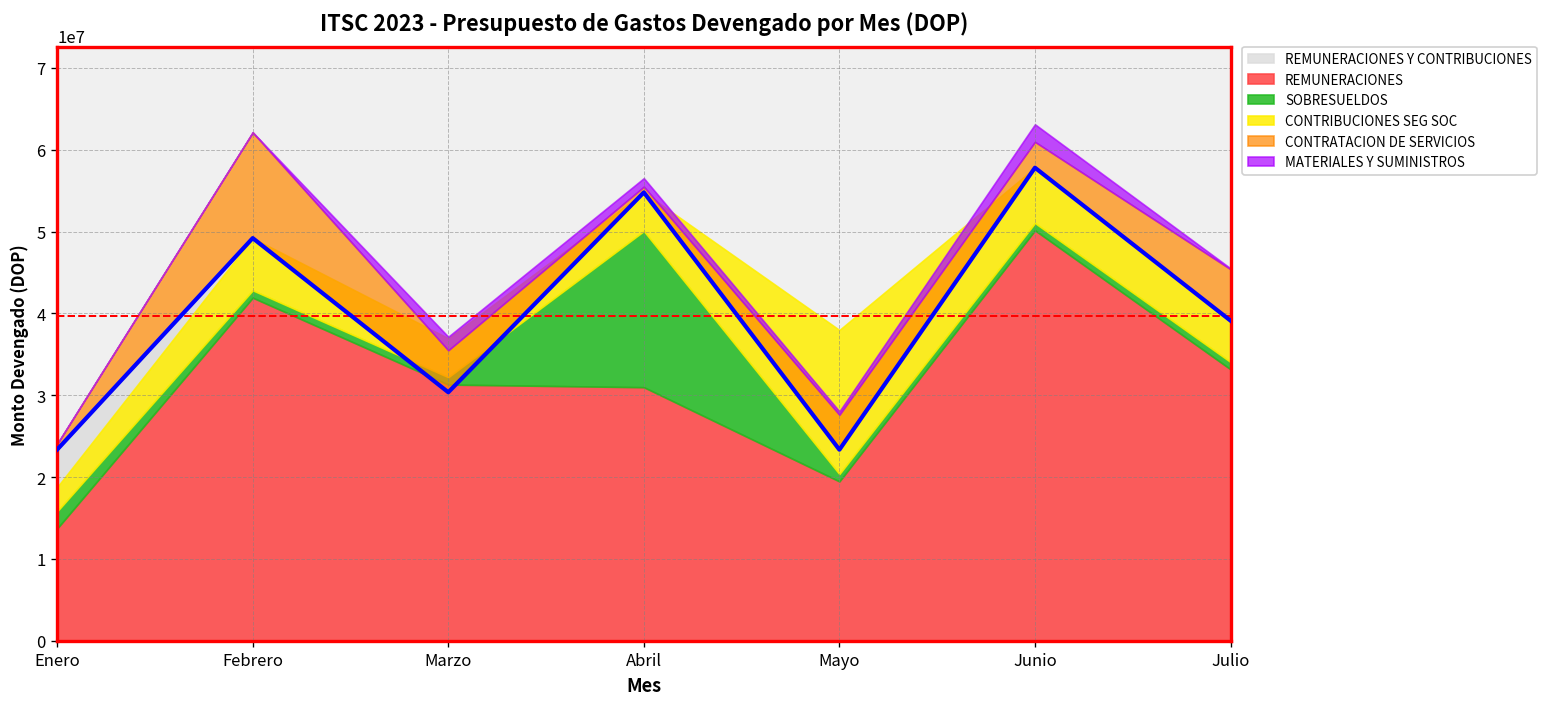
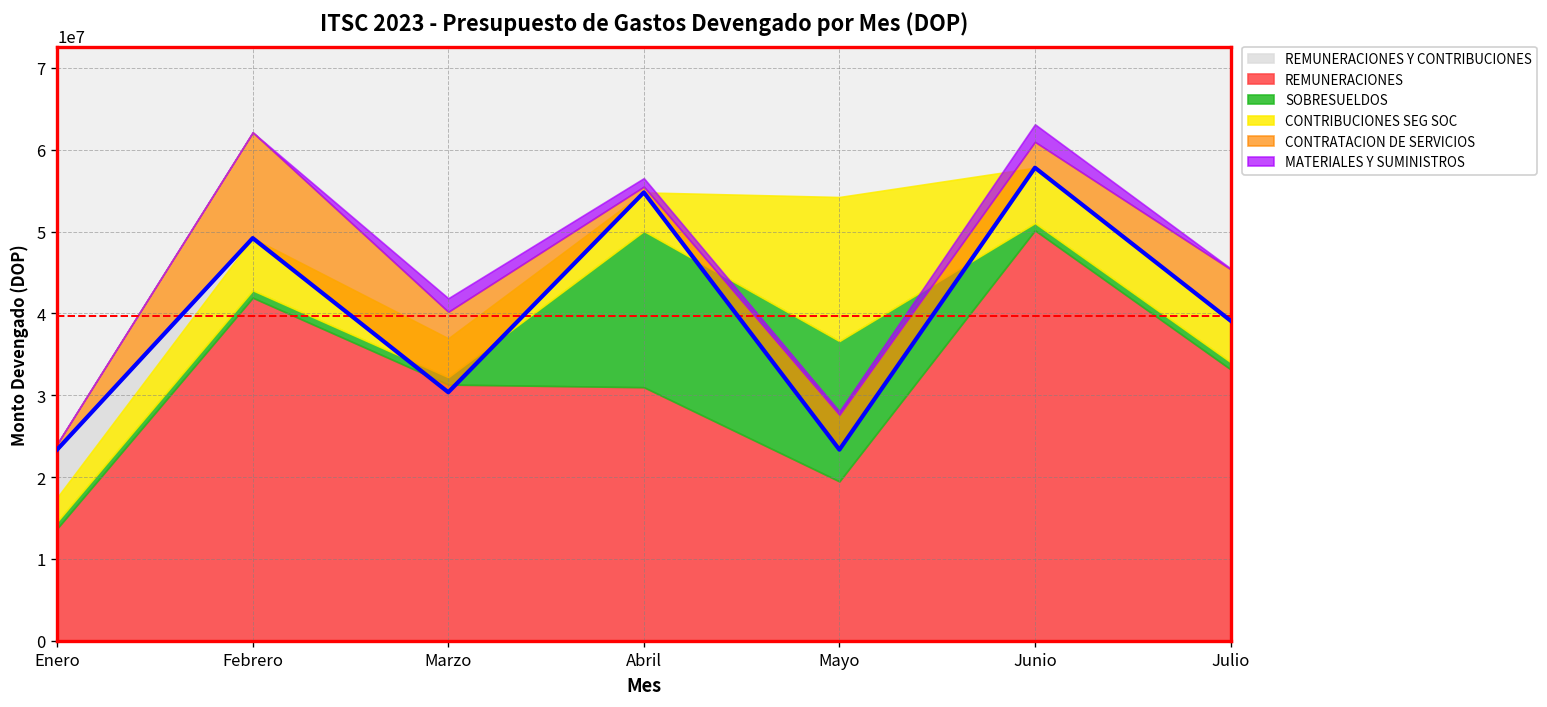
SOBRESUELDOS, Enero: 2000000 -> 1000000
CONTRATACION DE SERVICIOS, Marzo: 5000000 -> 10000000
SOBRESUELDOS, Mayo: 1000000 -> 17000000
